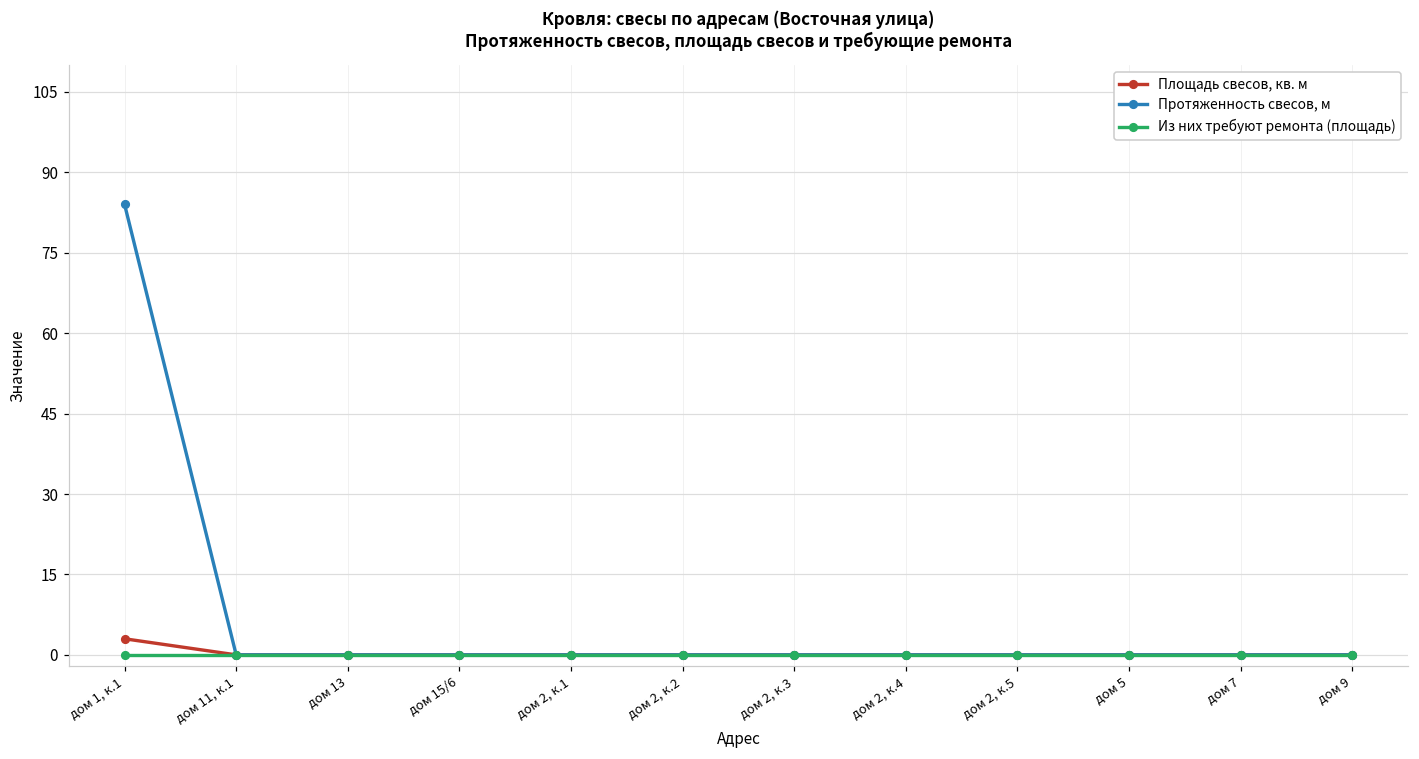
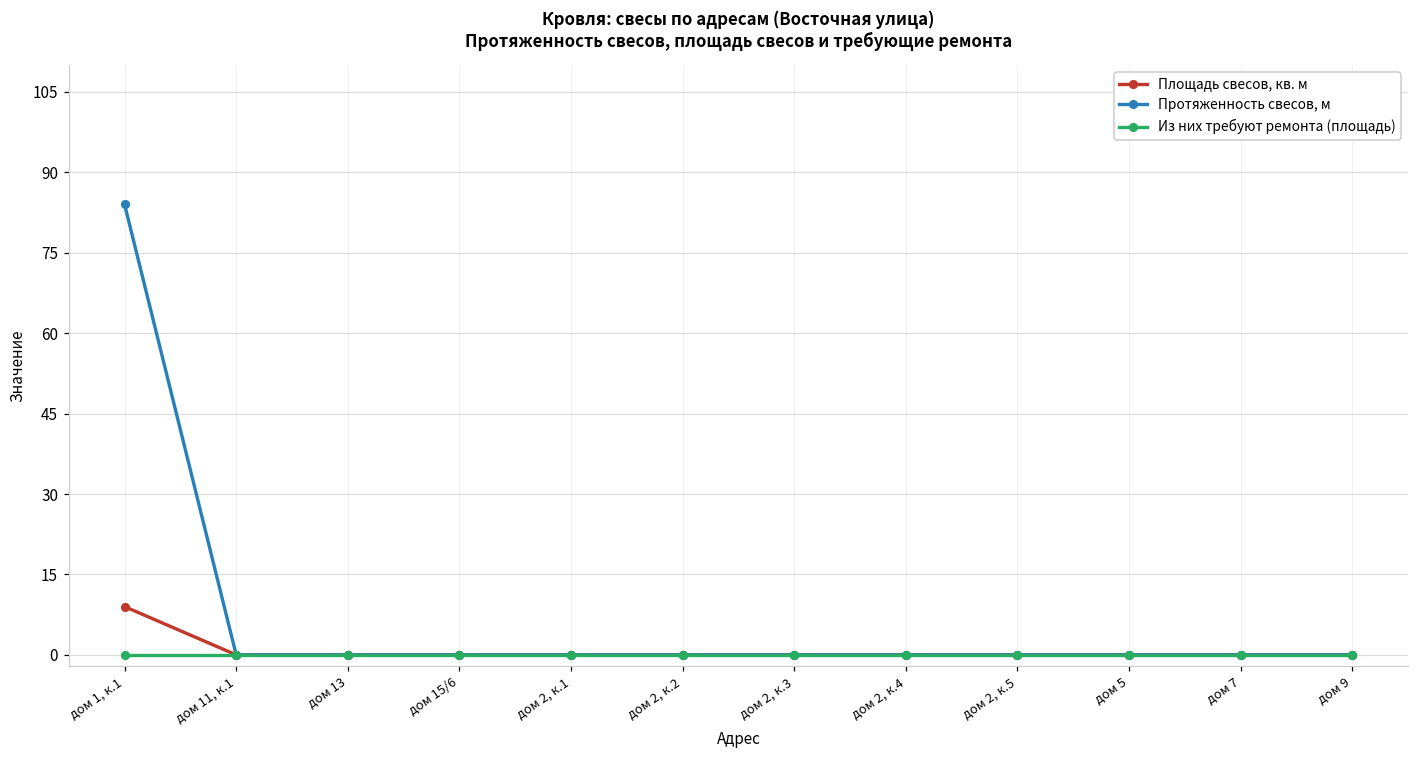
Площадь свесов, кв. м, дом 1, к.1: 3 -> 9
